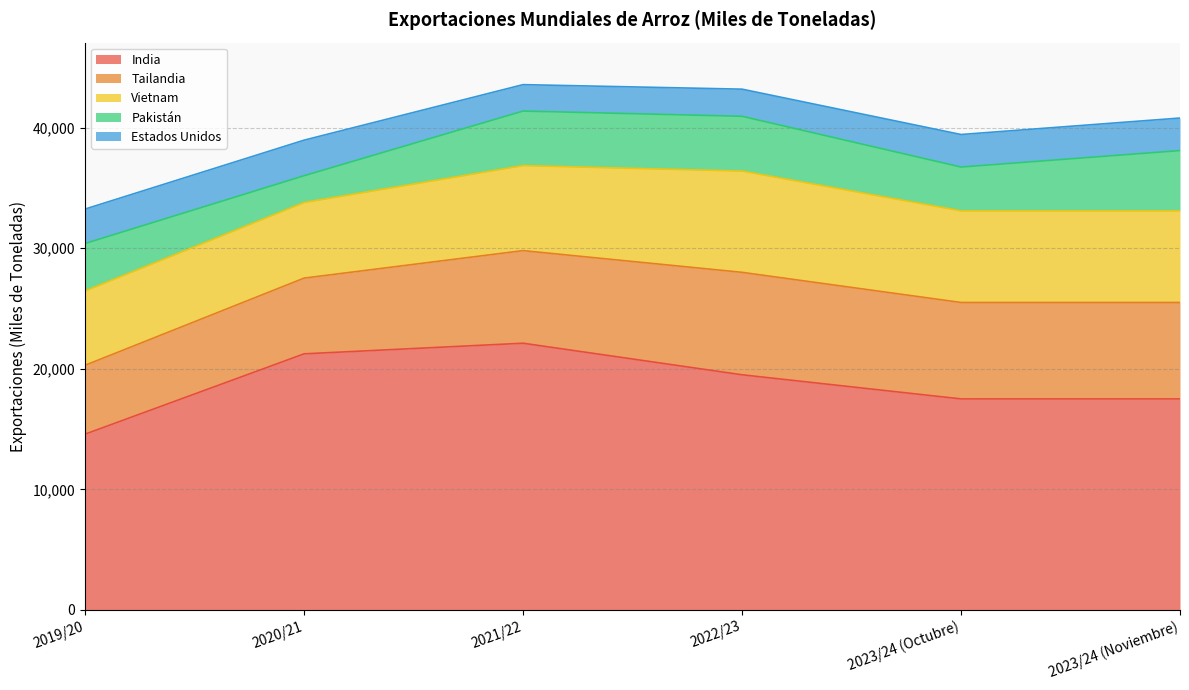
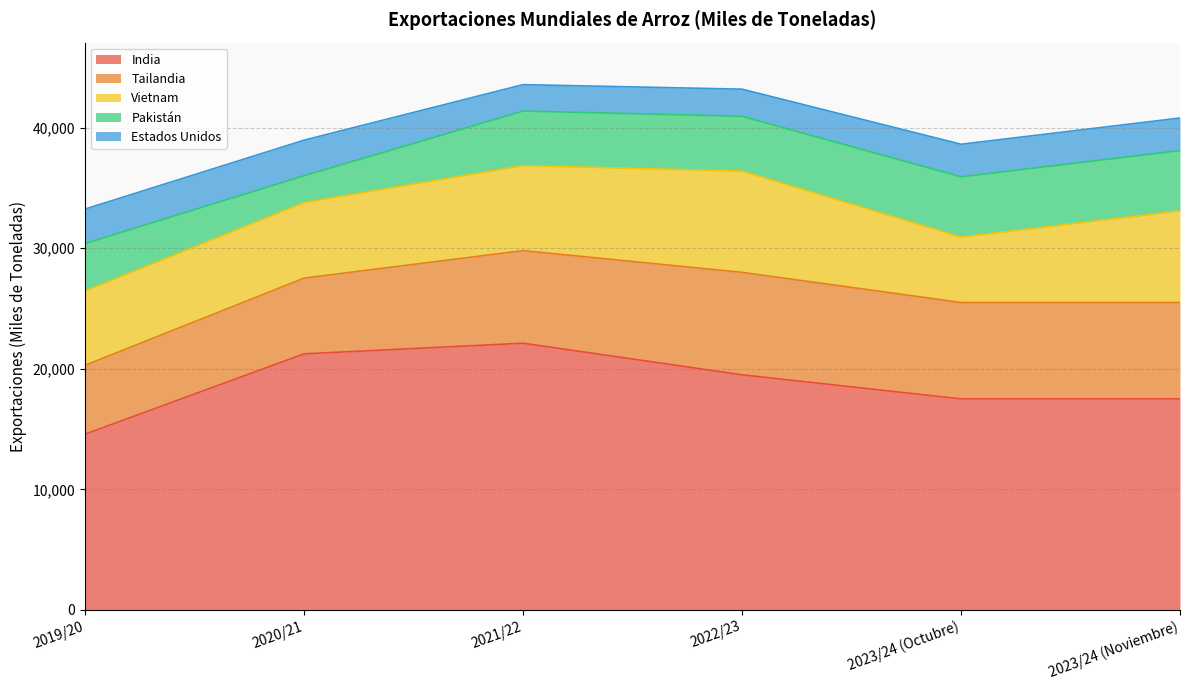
Vietnam, 2023/24 (Octubre): 7,600 -> 5,400
Pakistán, 2023/24 (Octubre): 3,600 -> 5,000
